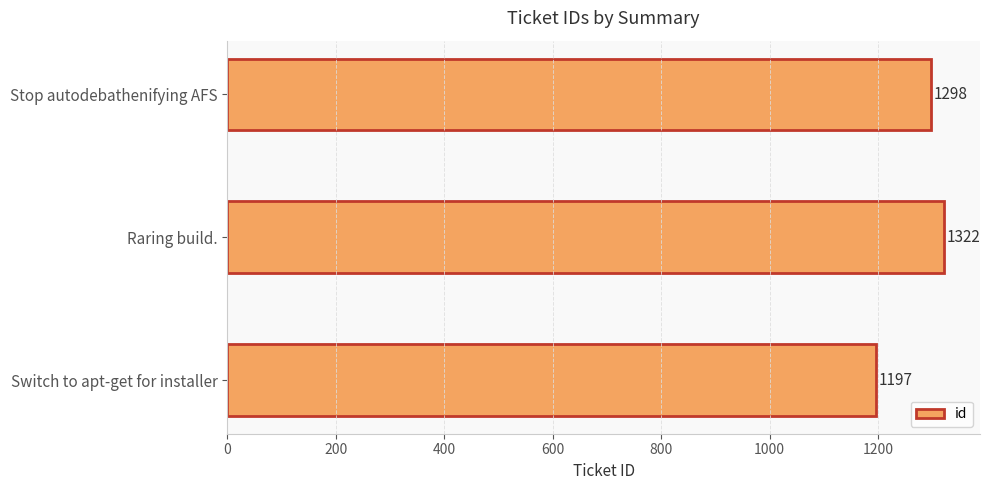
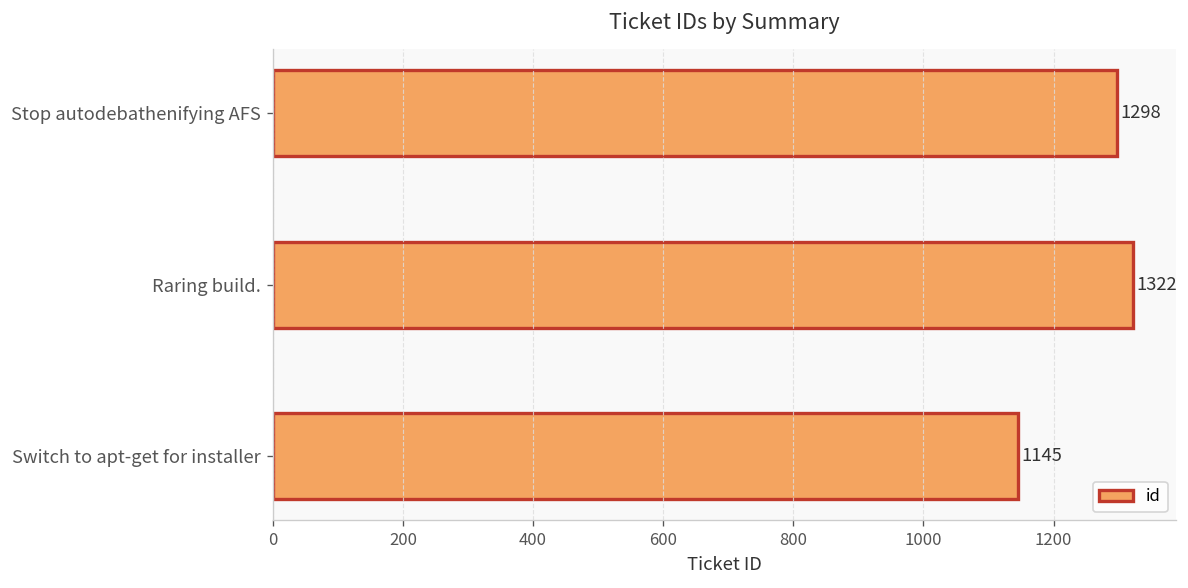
Switch to apt-get for installer: 1197 -> 1145
